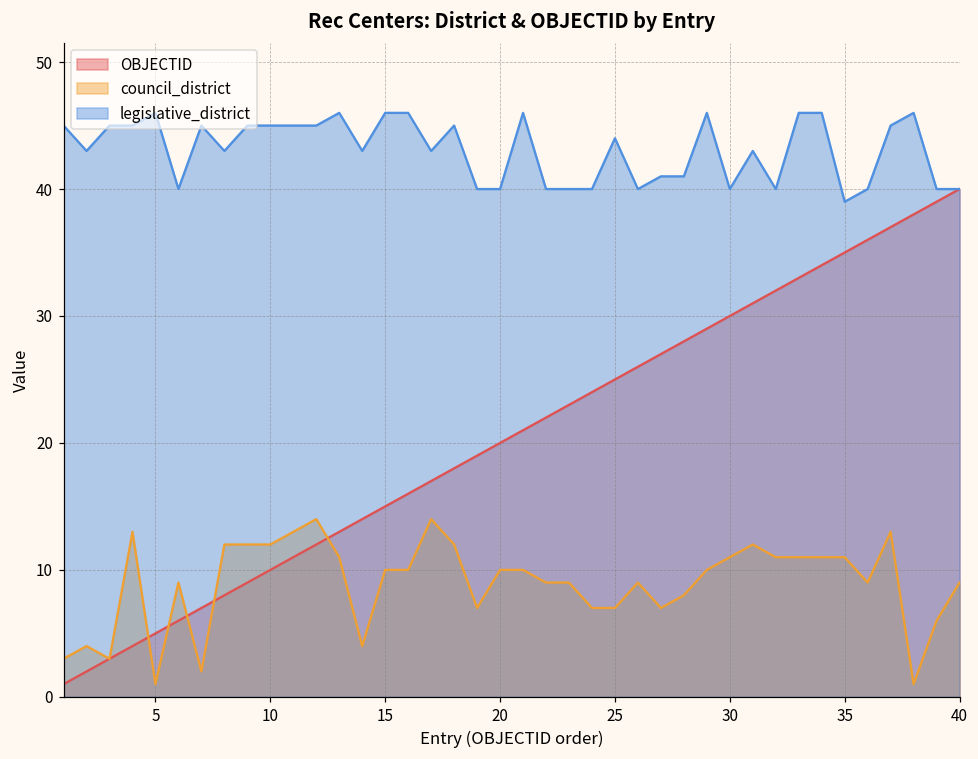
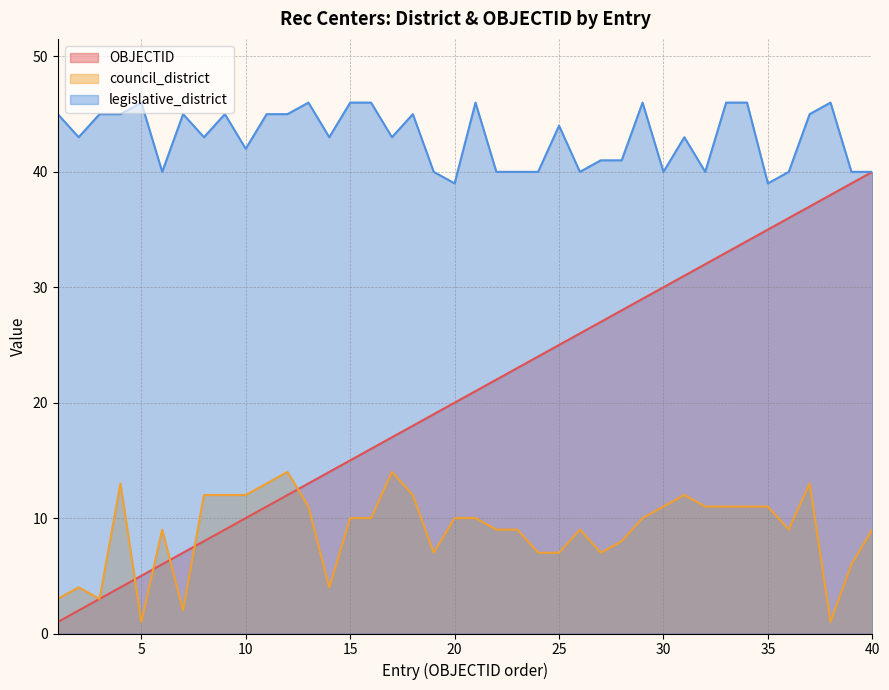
legislative_district, 10: 45 -> 42
legislative_district, 20: 40 -> 39
